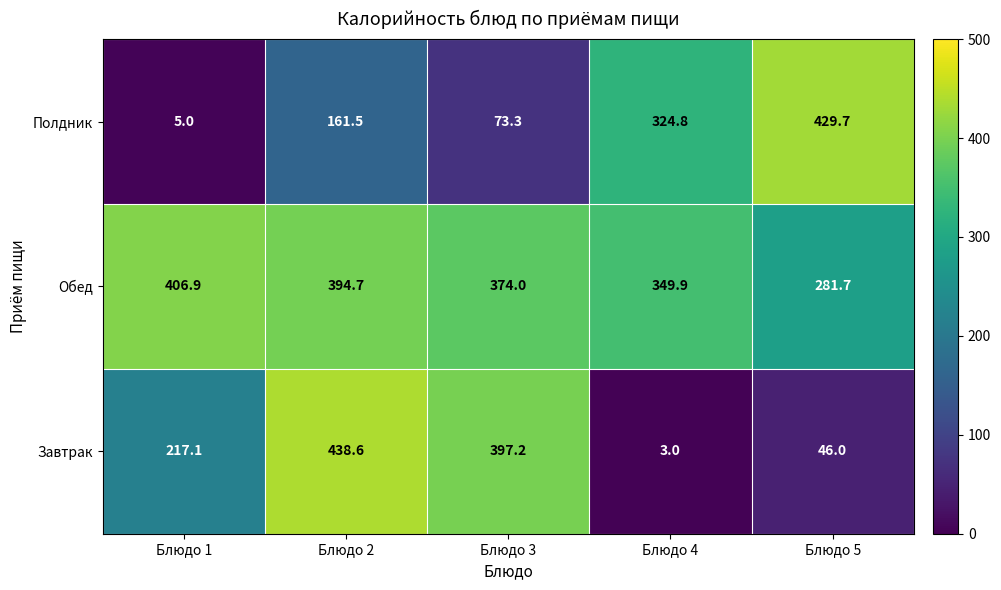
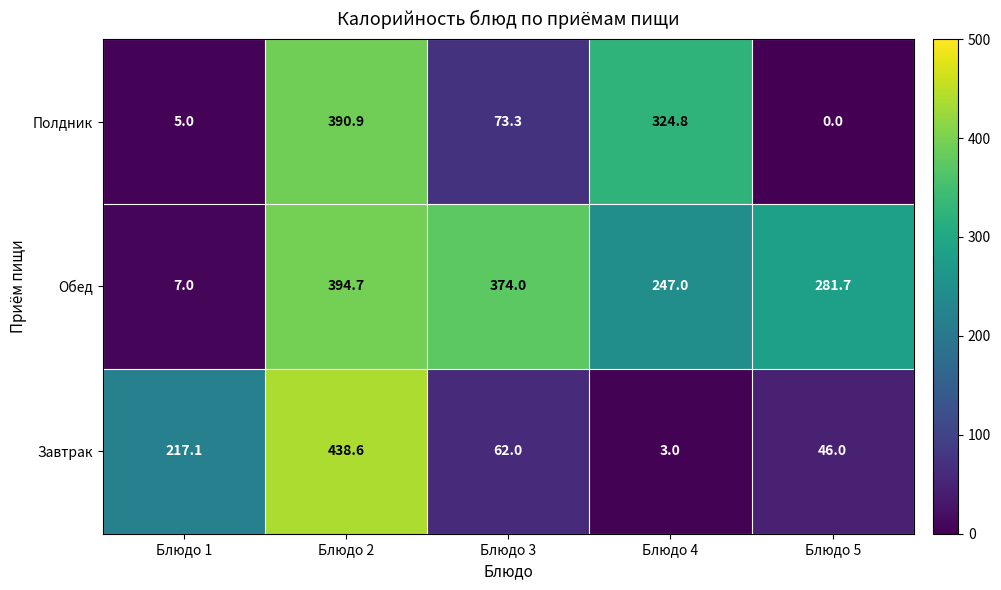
Полдник, Блюдо 2: 161.5 -> 390.9
Полдник, Блюдо 5: 429.7 -> 0.0
Обед, Блюдо 1: 406.9 -> 7.0
Обед, Блюдо 4: 349.9 -> 247.0
Завтрак, Блюдо 3: 397.2 -> 62.0
